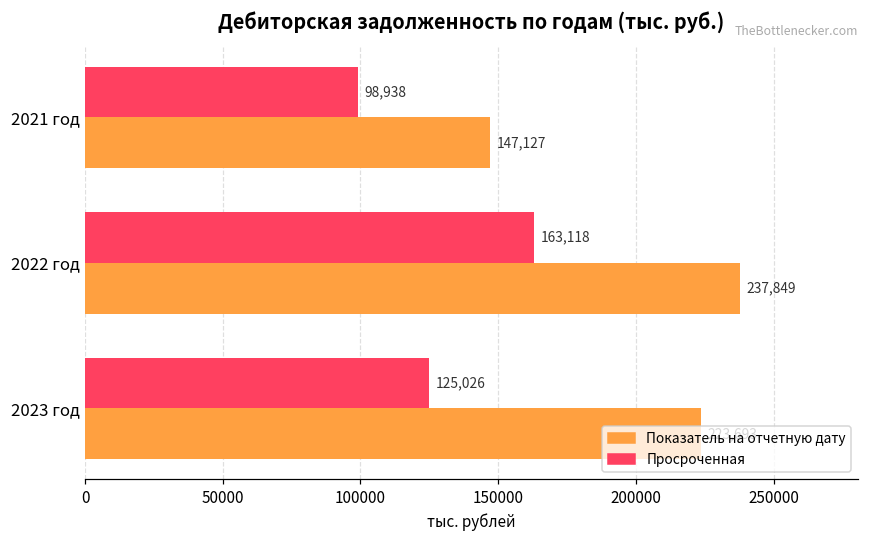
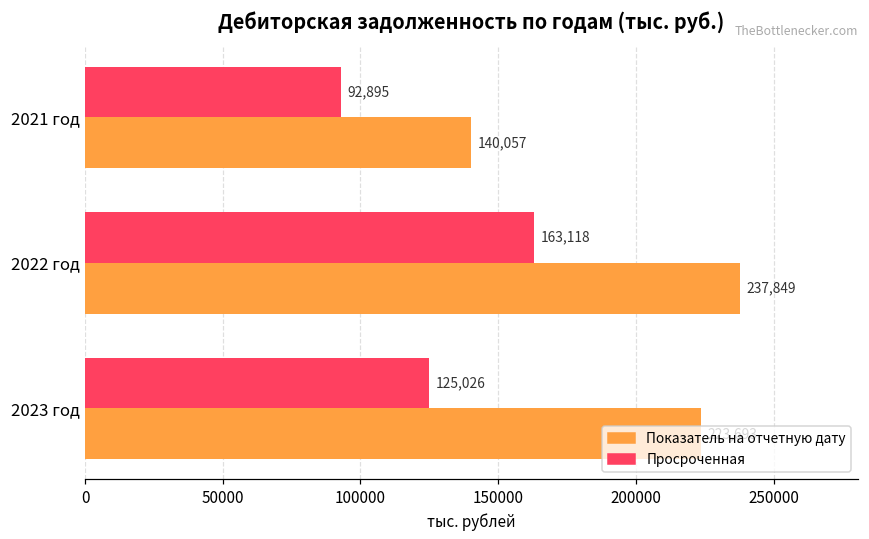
Просроченная, 2021 год: 98,938 -> 92,895
Показатель на отчетную дату, 2021 год: 147,127 -> 140,057
